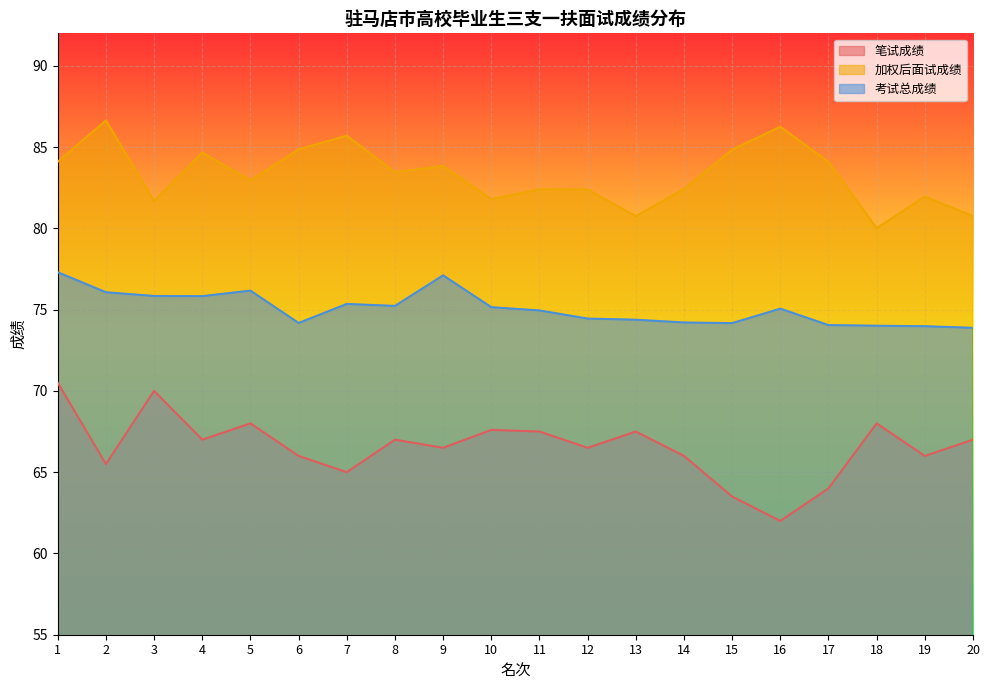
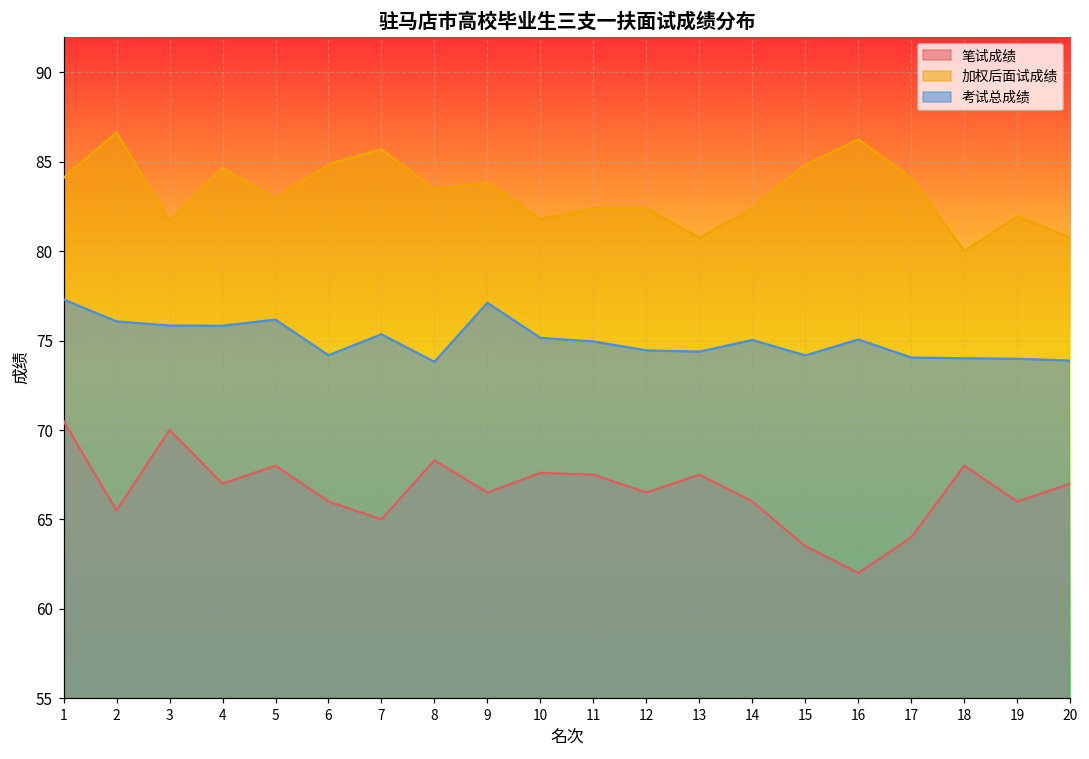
笔试成绩, 8: 67.0 -> 68.3
考试总成绩, 8: 75.2 -> 73.8
考试总成绩, 14: 74.2 -> 75.0
